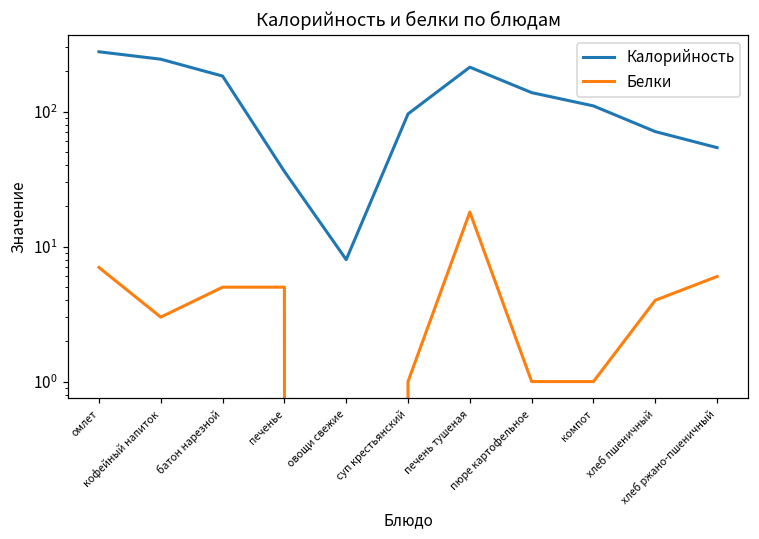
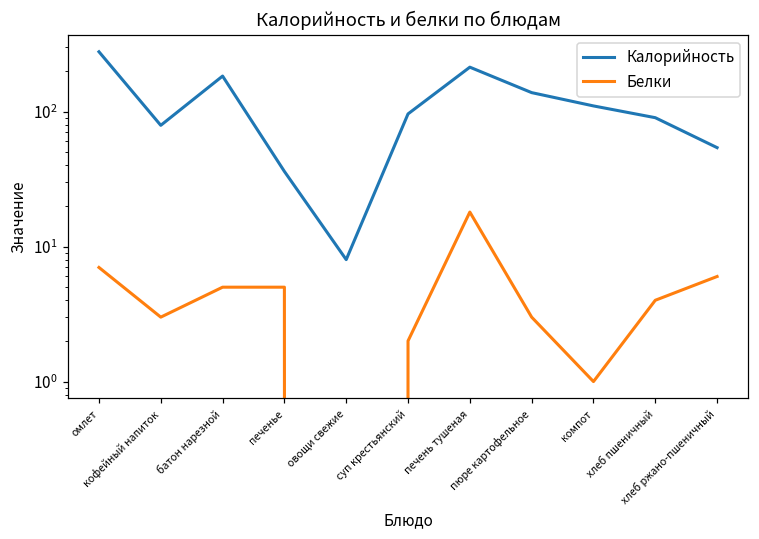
Калорийность, кофейный напиток: 240 -> 80
Белки, суп крестьянский: 1 -> 2
Белки, пюре картофельное: 1 -> 3
Калорийность, хлеб пшеничный: 70 -> 90
